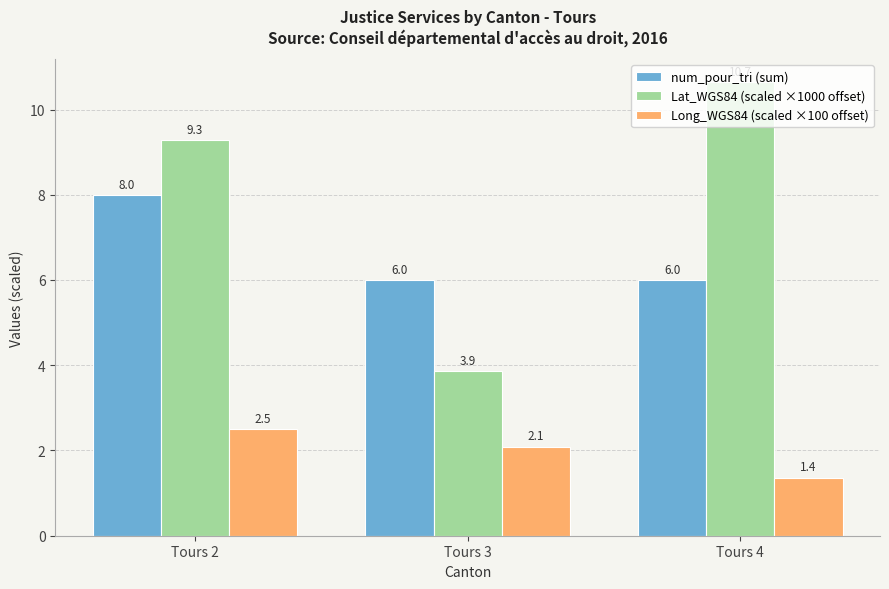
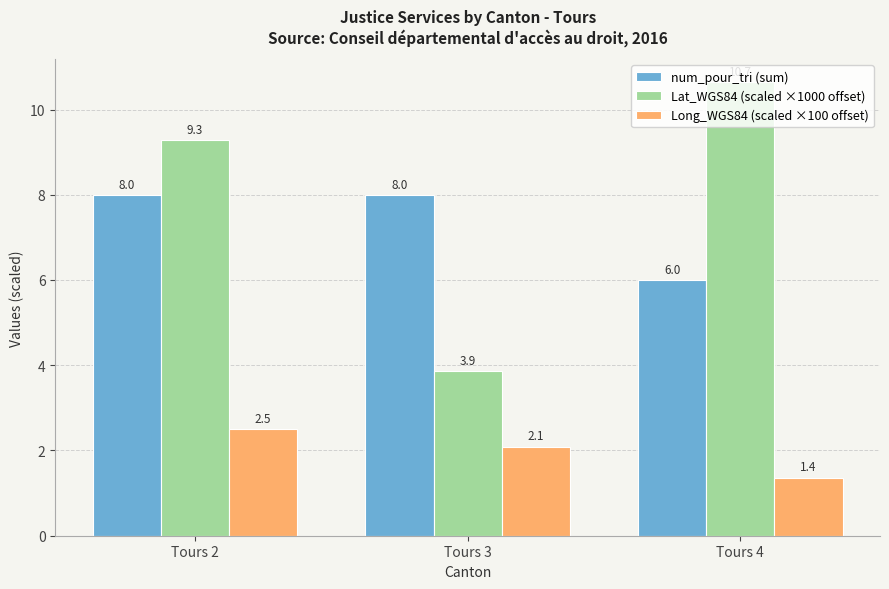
num_pour_tri (sum), Tours 3: 6.0 -> 8.0
